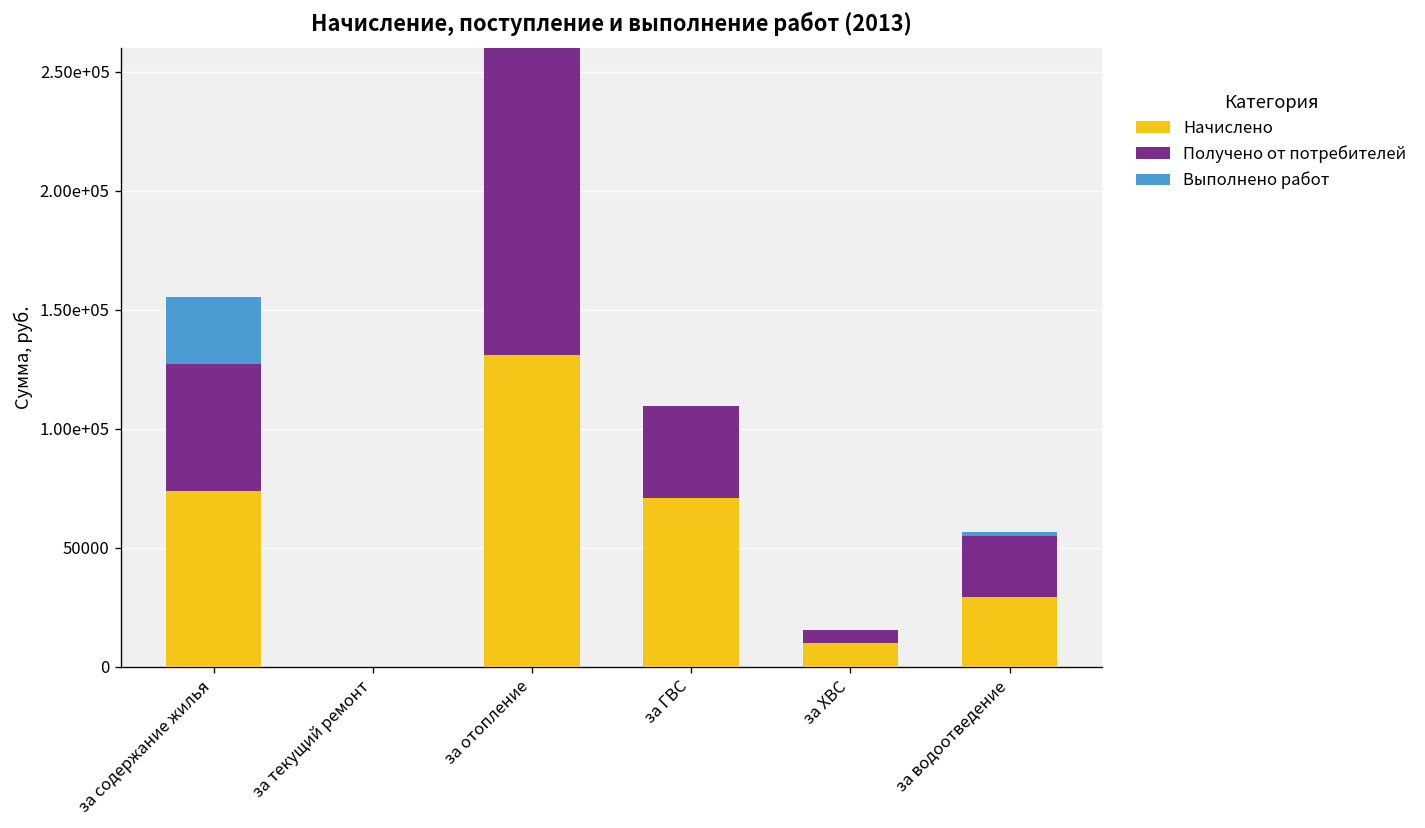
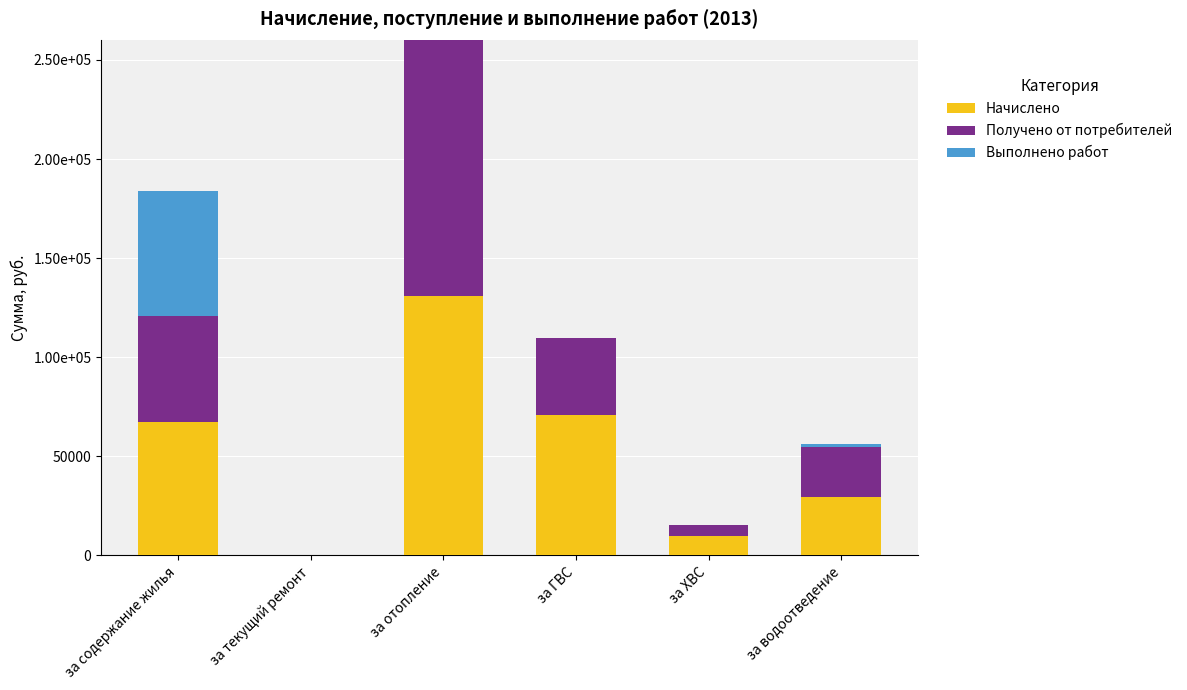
Начислено, за содержание жилья: 74000 -> 67000
Выполнено работ, за содержание жилья: 28000 -> 63000
